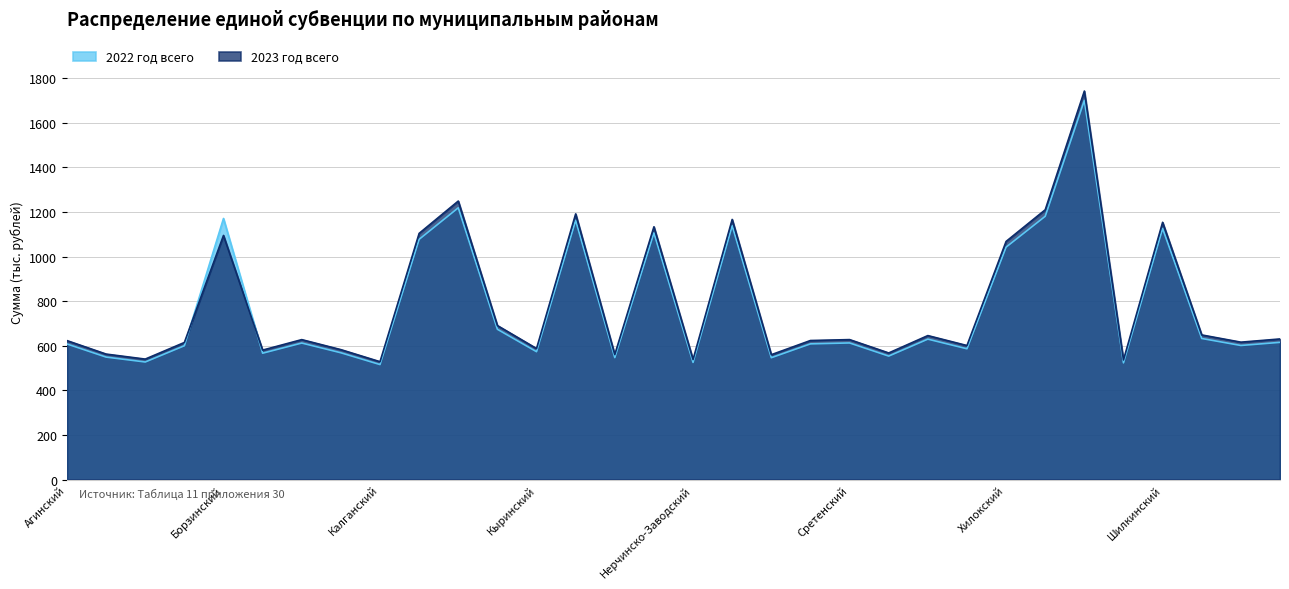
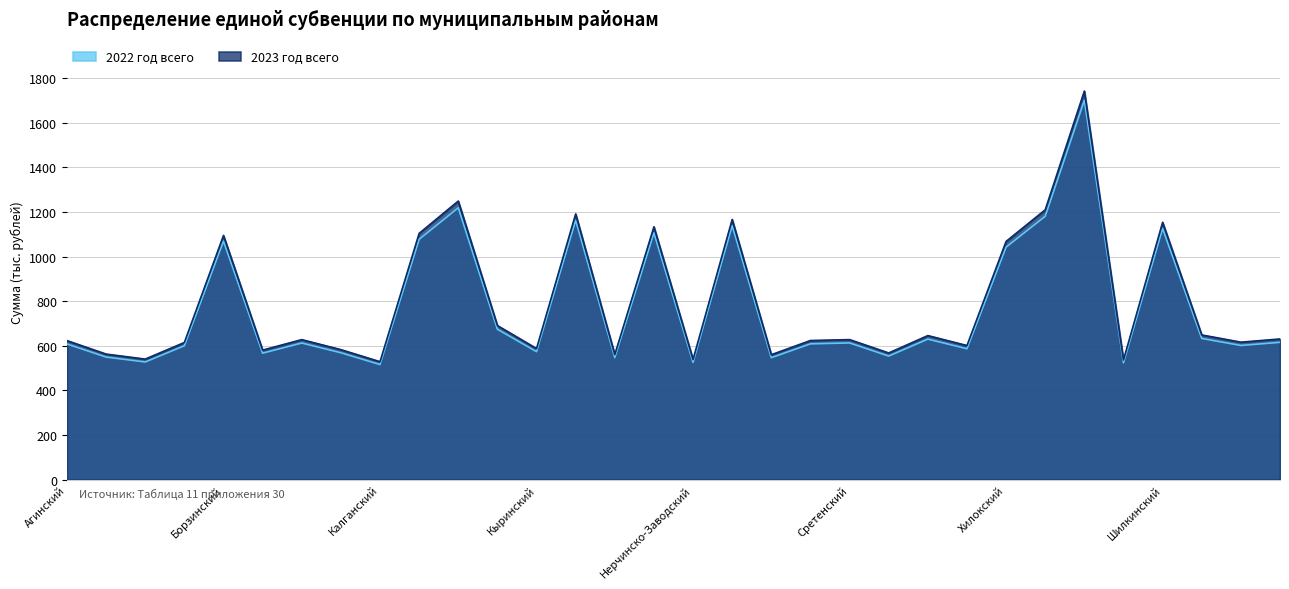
2022 год всего, Борзинский: 1170 -> 1070
